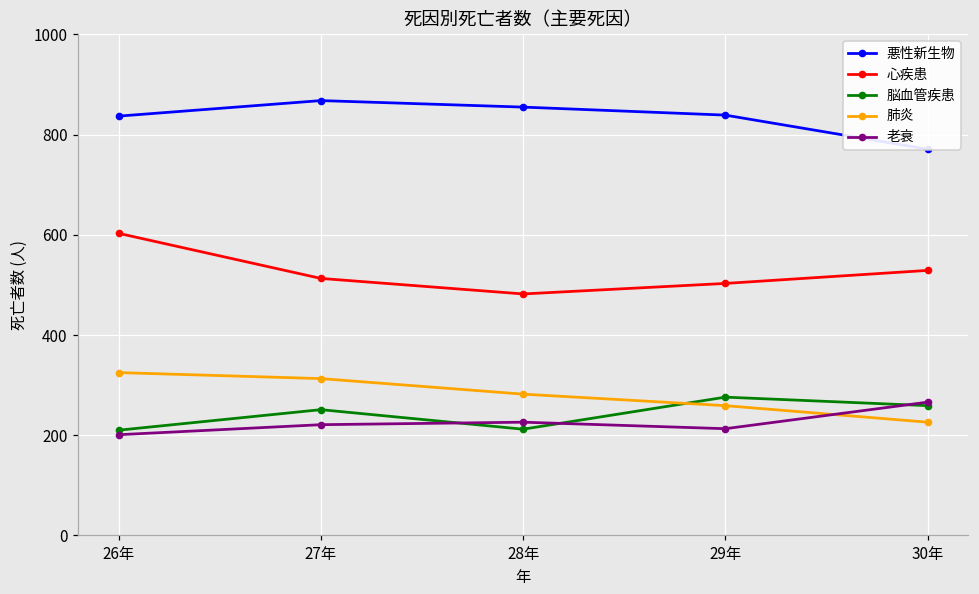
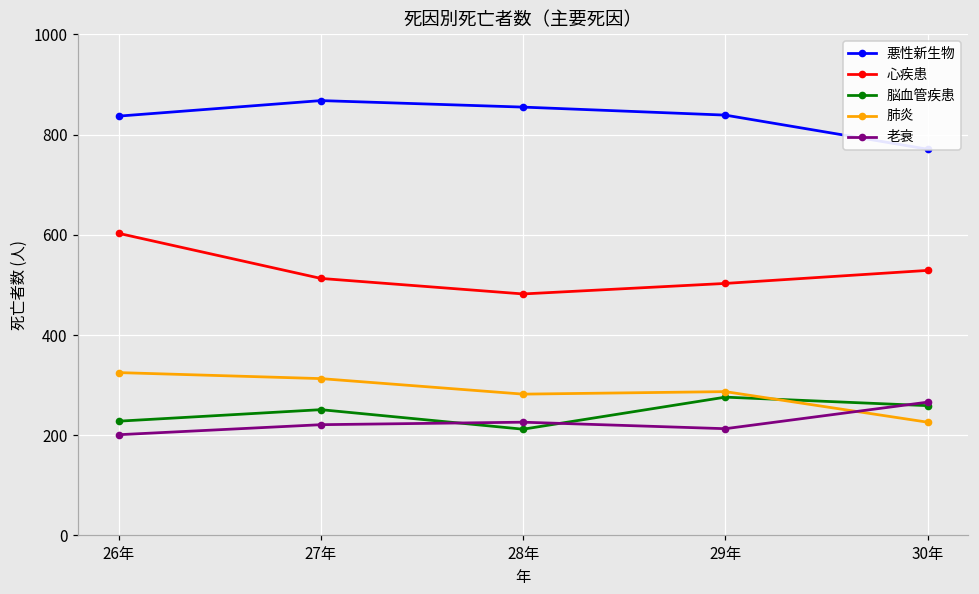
脳血管疾患, 26年: 210 -> 230
肺炎, 29年: 260 -> 290
